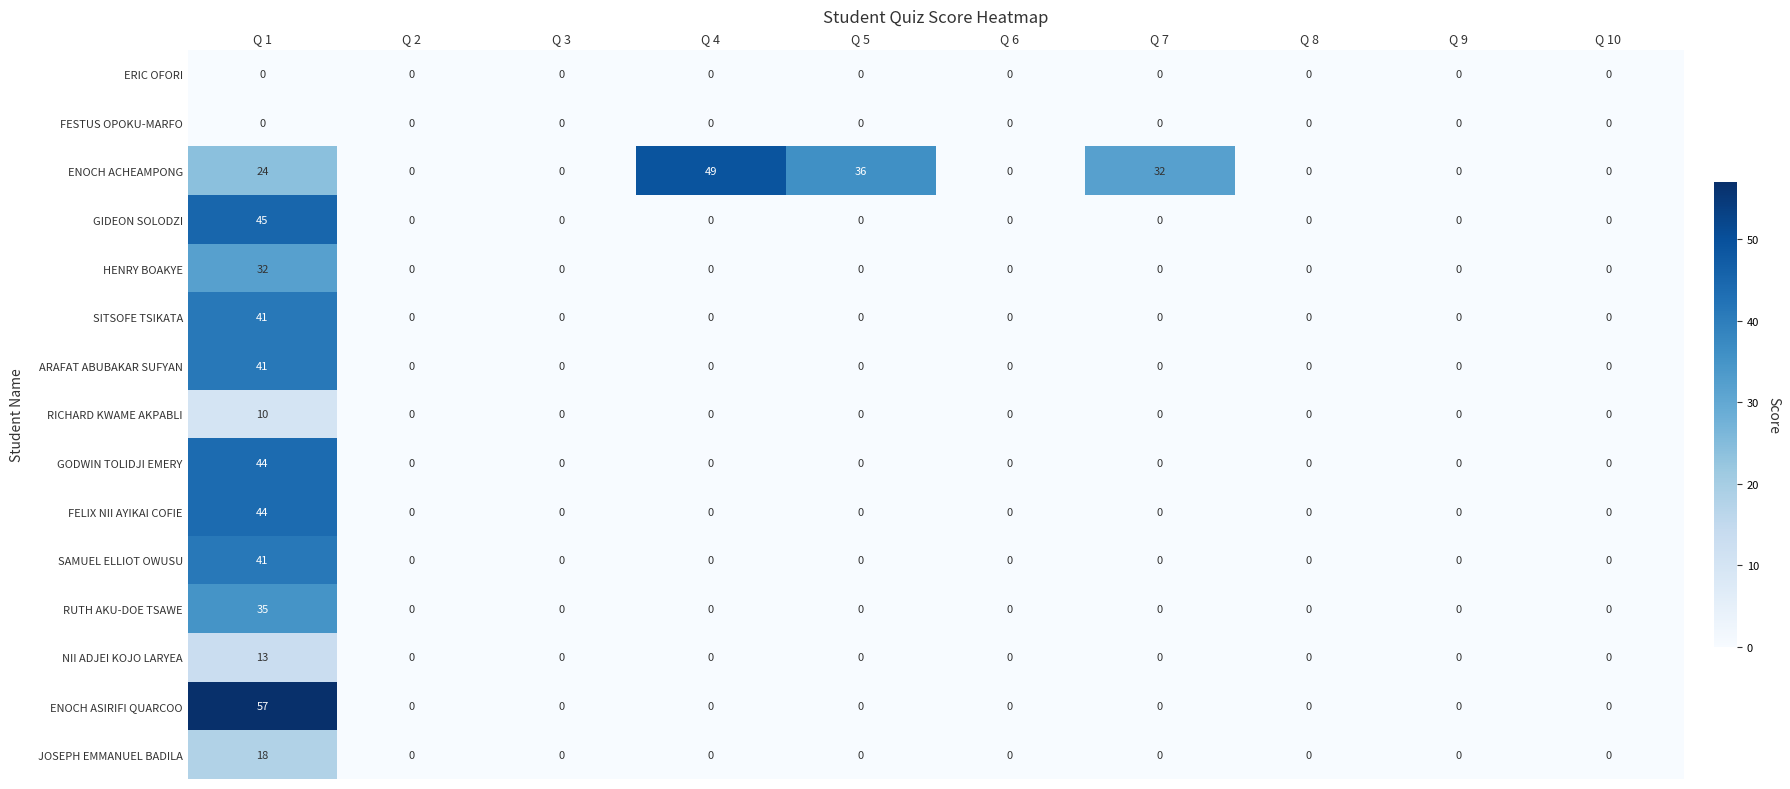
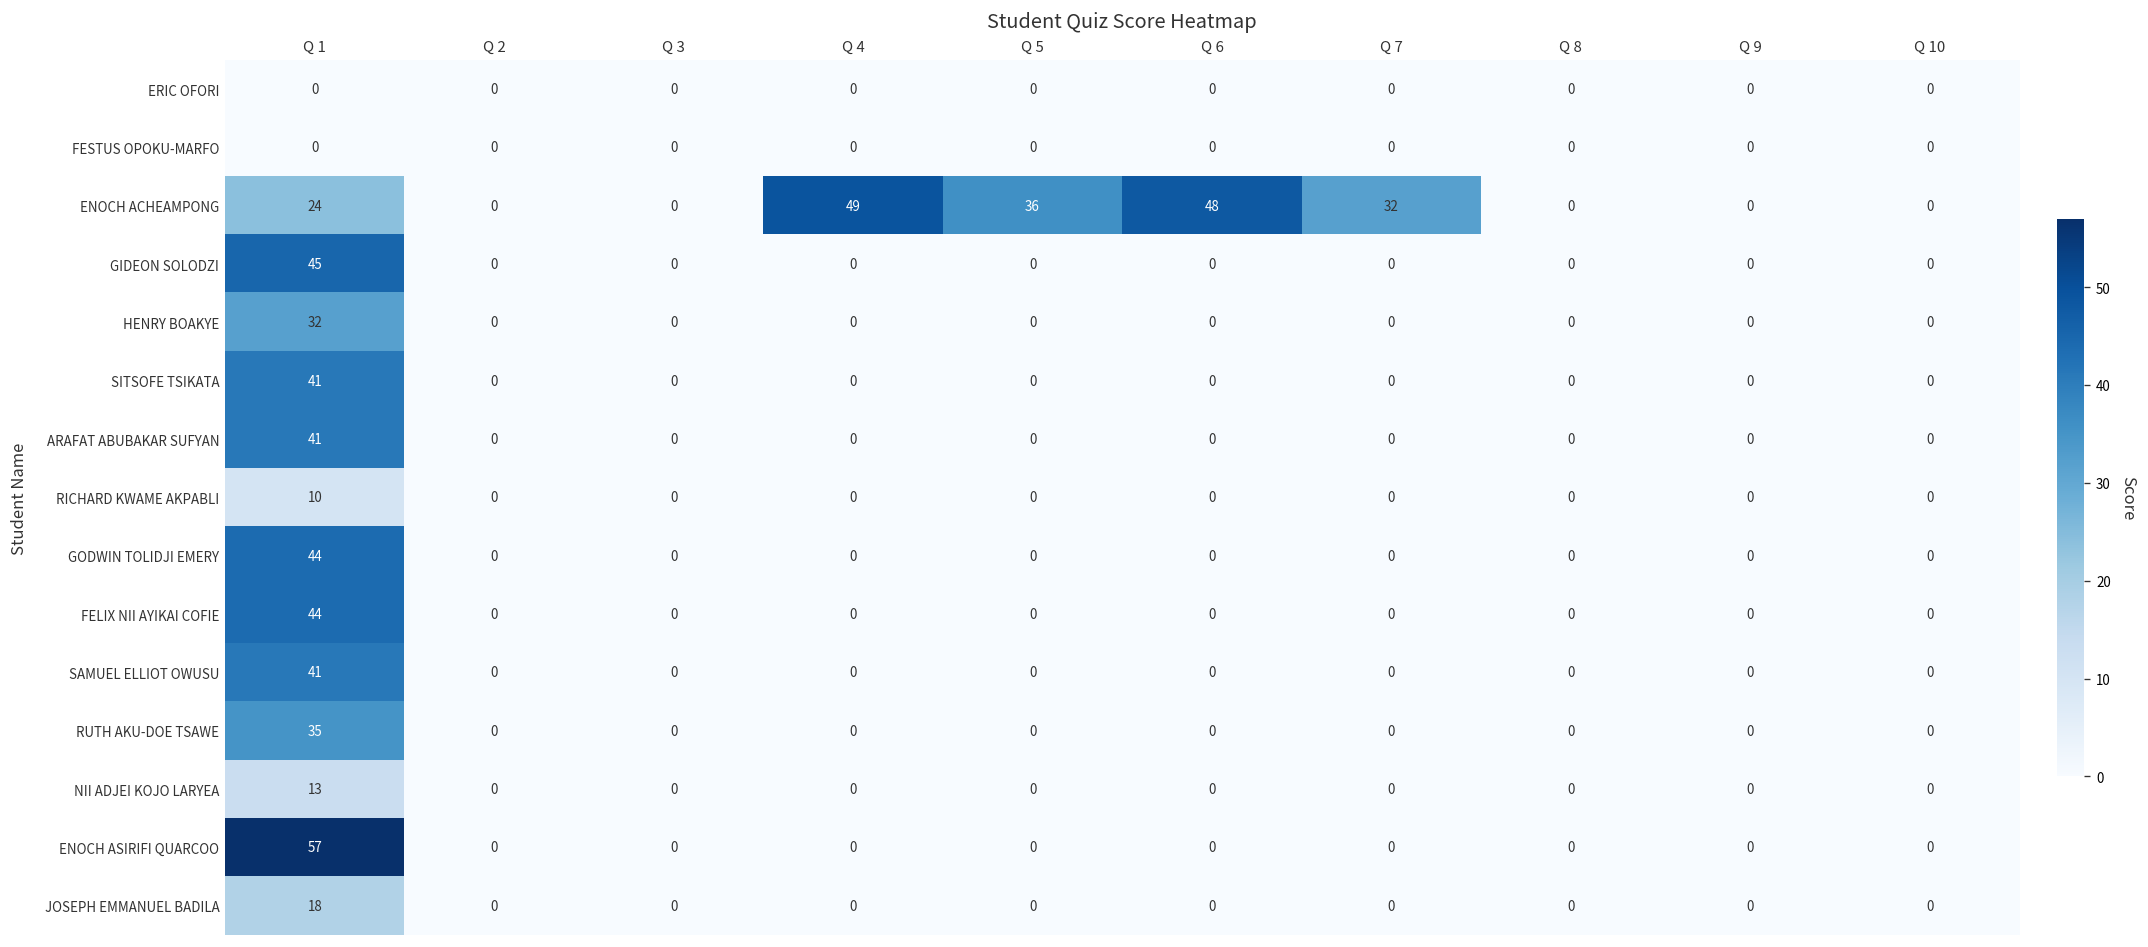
ENOCH ACHEAMPONG, Q 6: 0 -> 48
